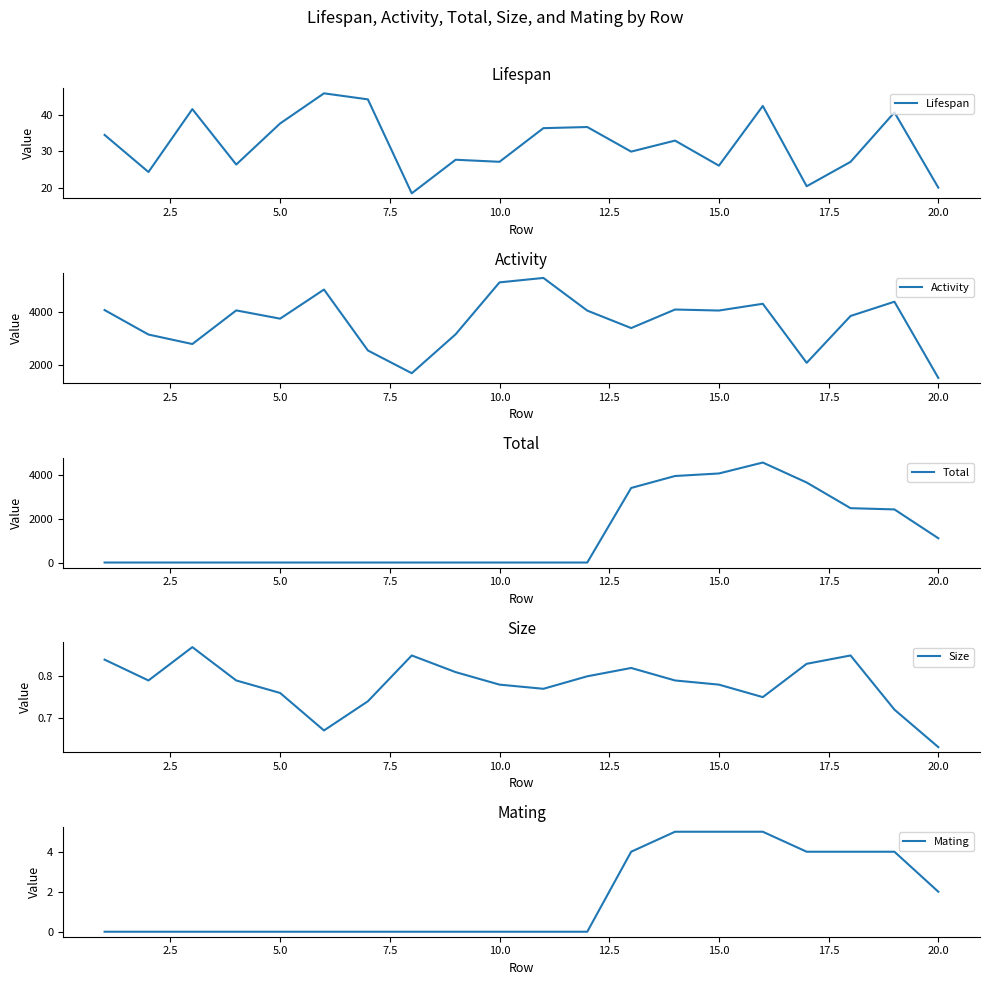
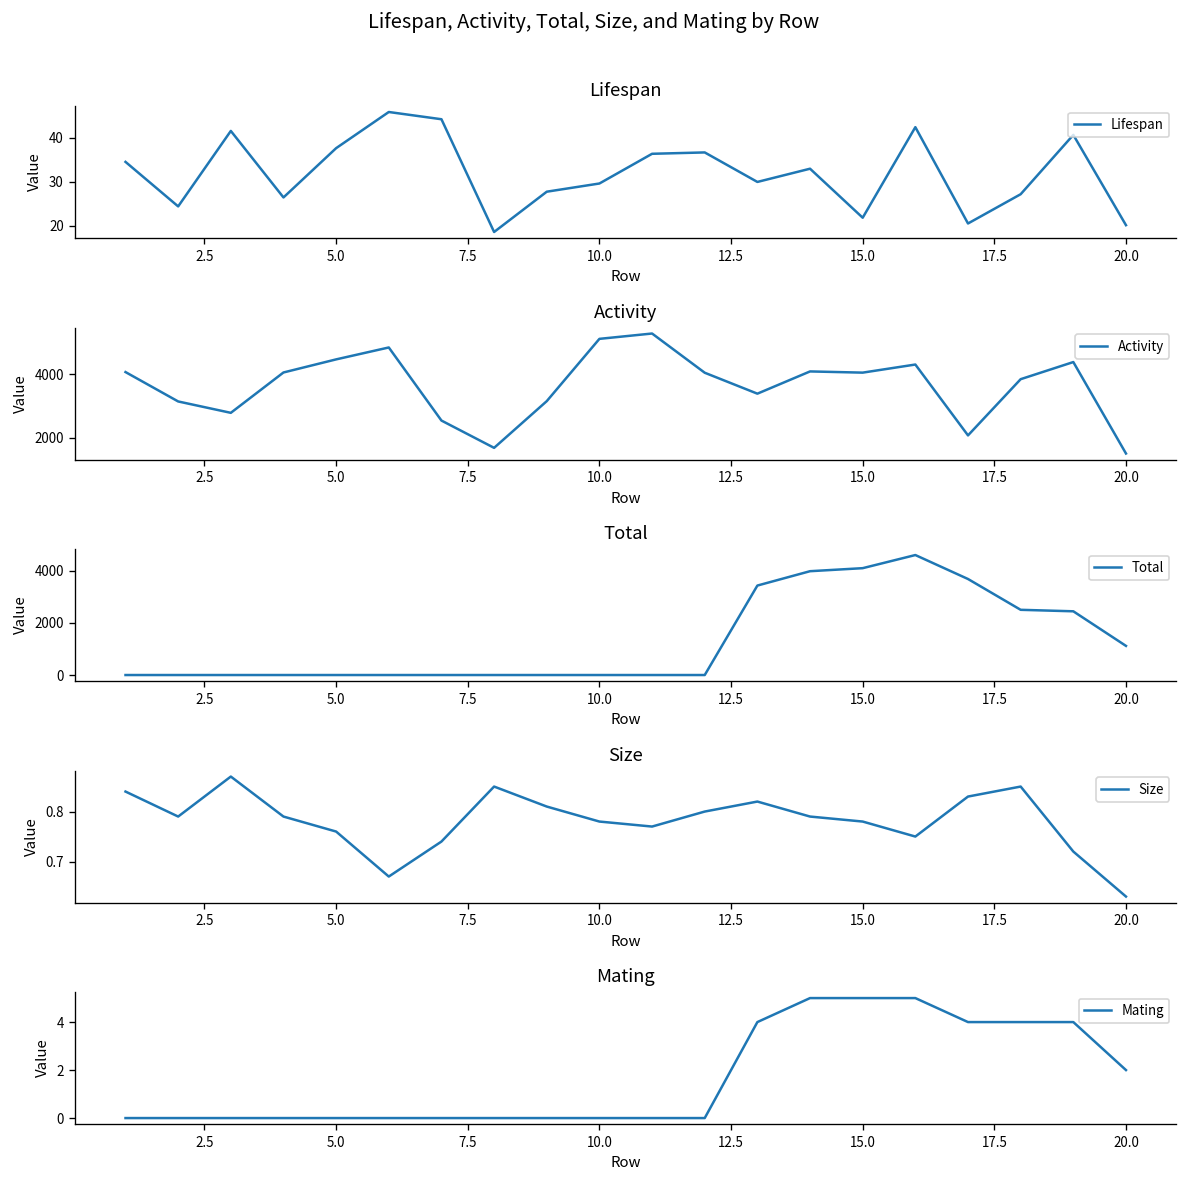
Lifespan, 10.0: 27 -> 30
Lifespan, 15.0: 26 -> 22
Activity, 5.0: 3700 -> 4500
